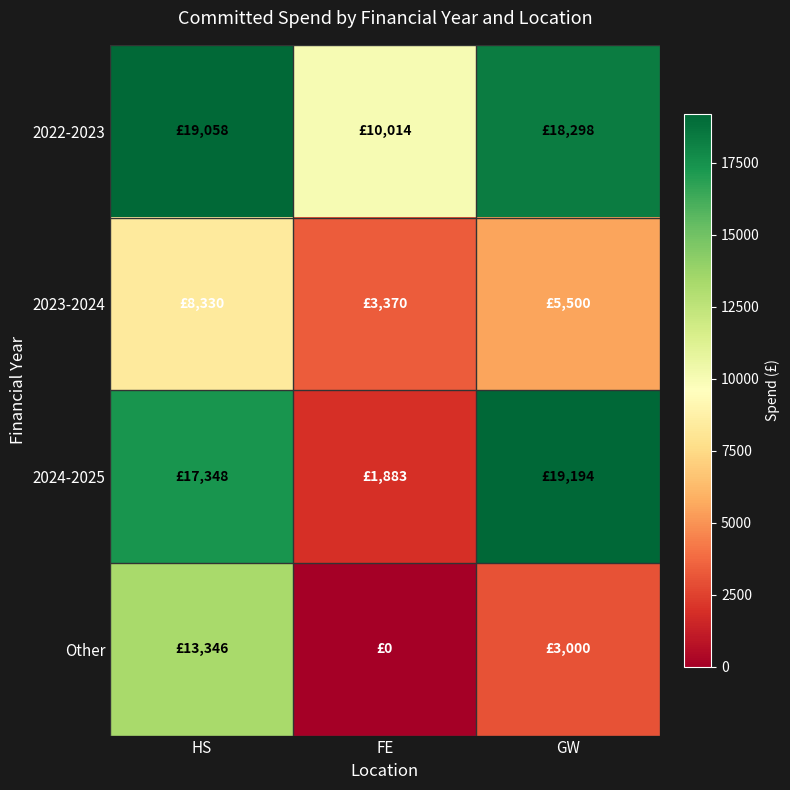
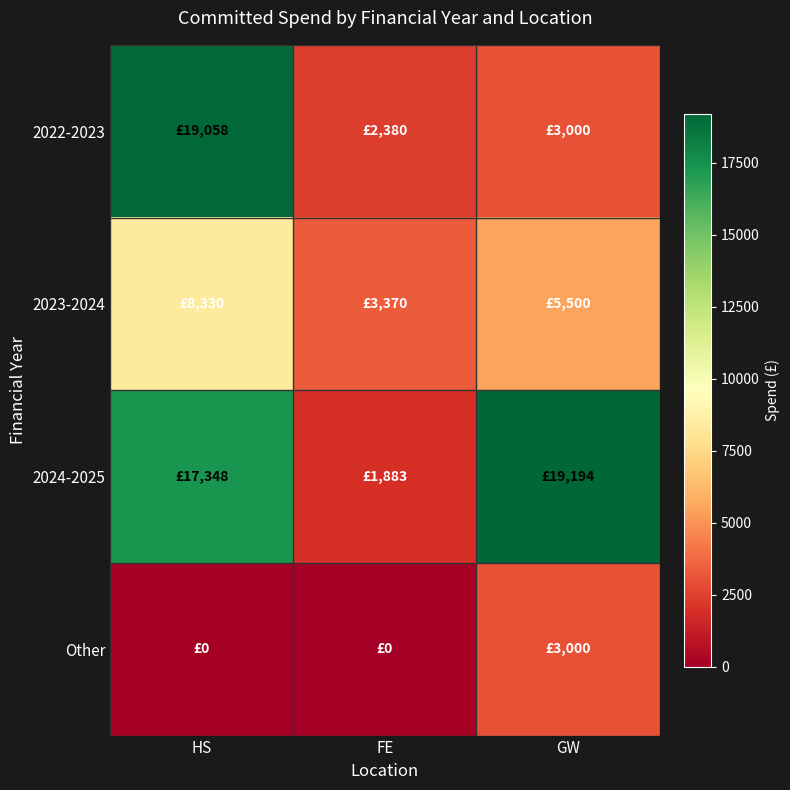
2022-2023, FE: £10,014 -> £2,380
2022-2023, GW: £18,298 -> £3,000
Other, HS: £13,346 -> £0
